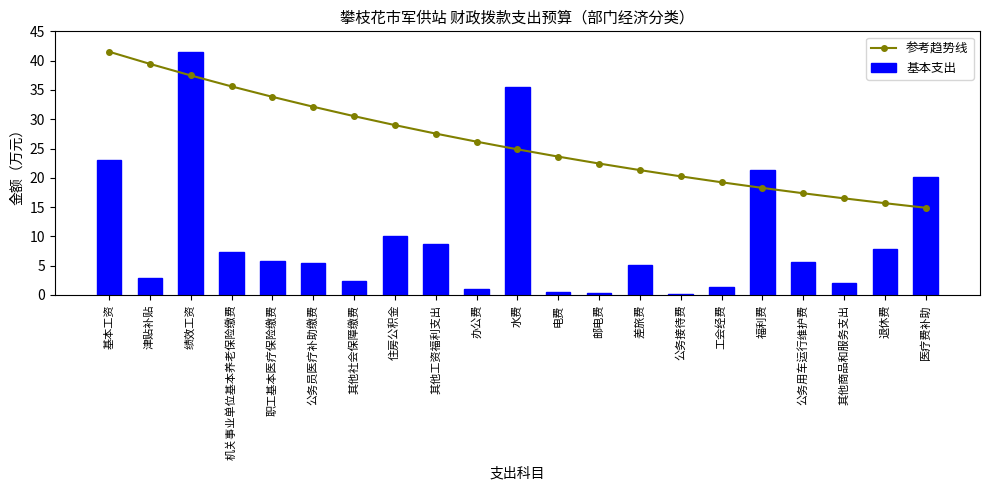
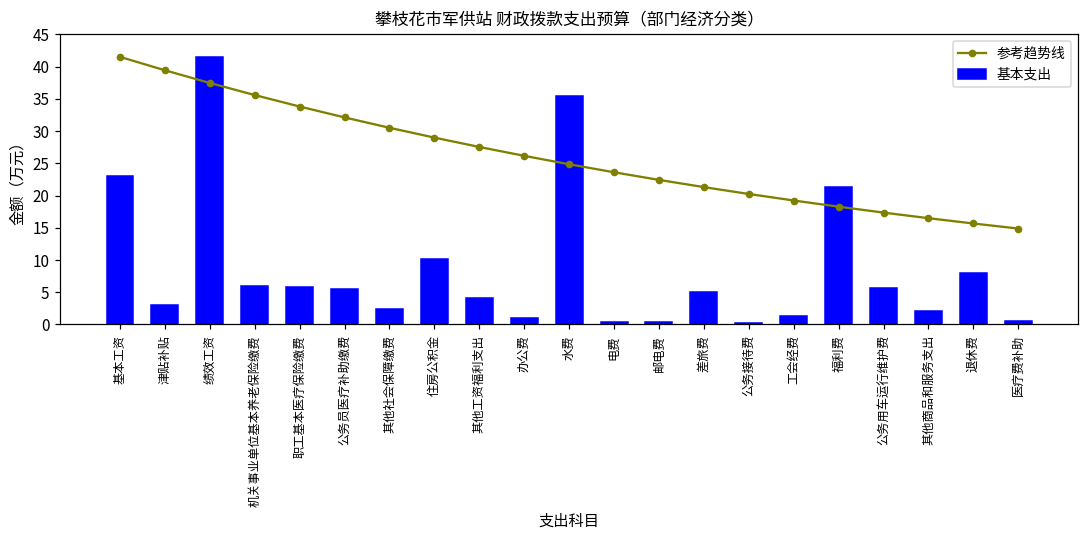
基本支出, 机关事业单位基本养老保险缴费: 7 -> 6
基本支出, 其他工资福利支出: 9 -> 4
基本支出, 医疗费补助: 20 -> 0
